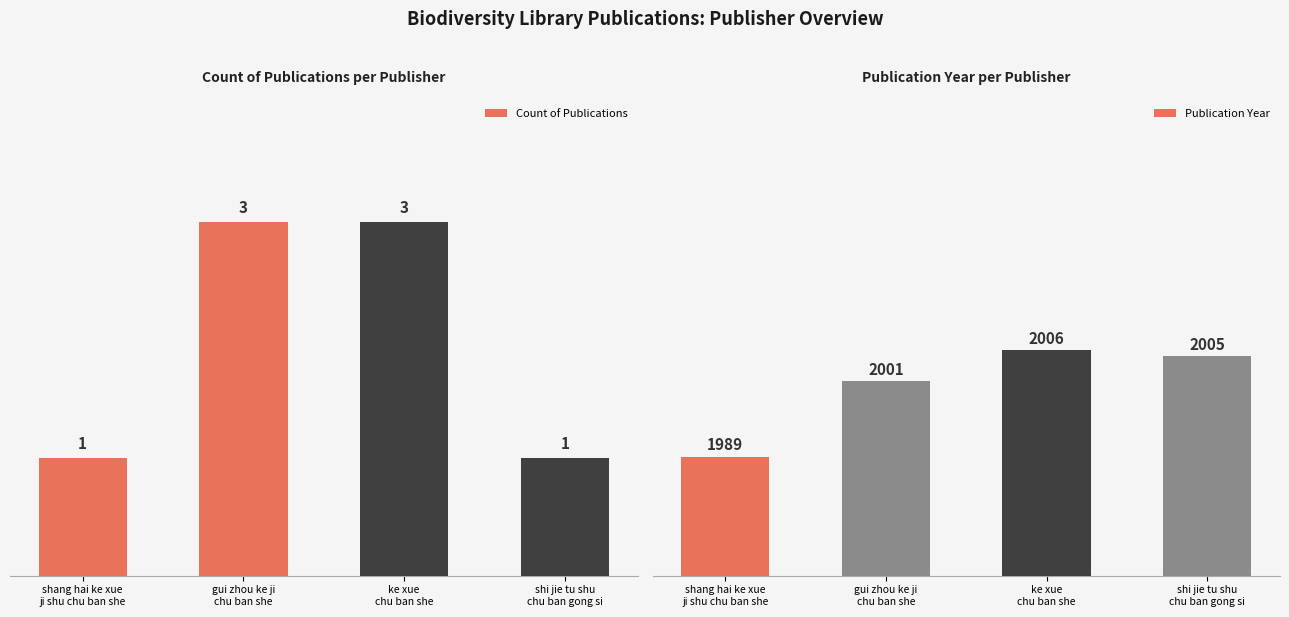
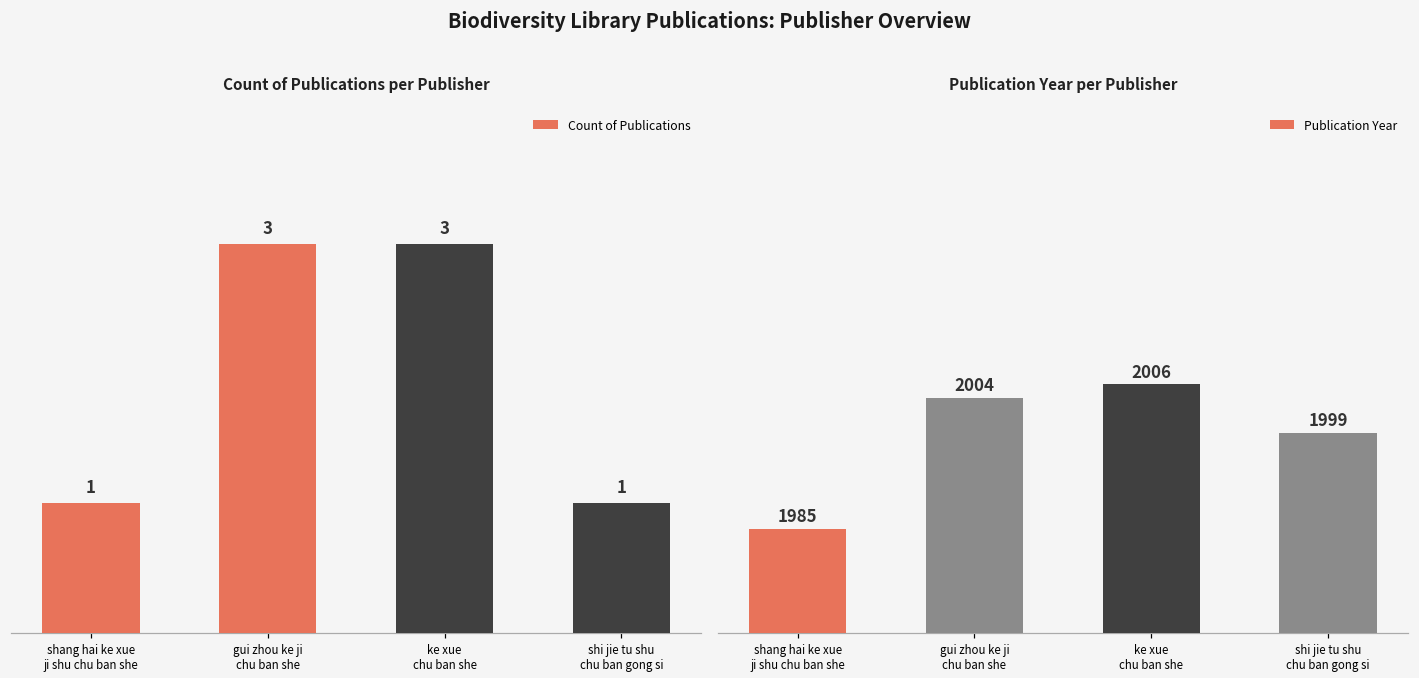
Publication Year per Publisher, shang hai ke xue ji shu chu ban she: 1989 -> 1985
Publication Year per Publisher, gui zhou ke ji chu ban she: 2001 -> 2004
Publication Year per Publisher, shi jie tu shu chu ban gong si: 2005 -> 1999
